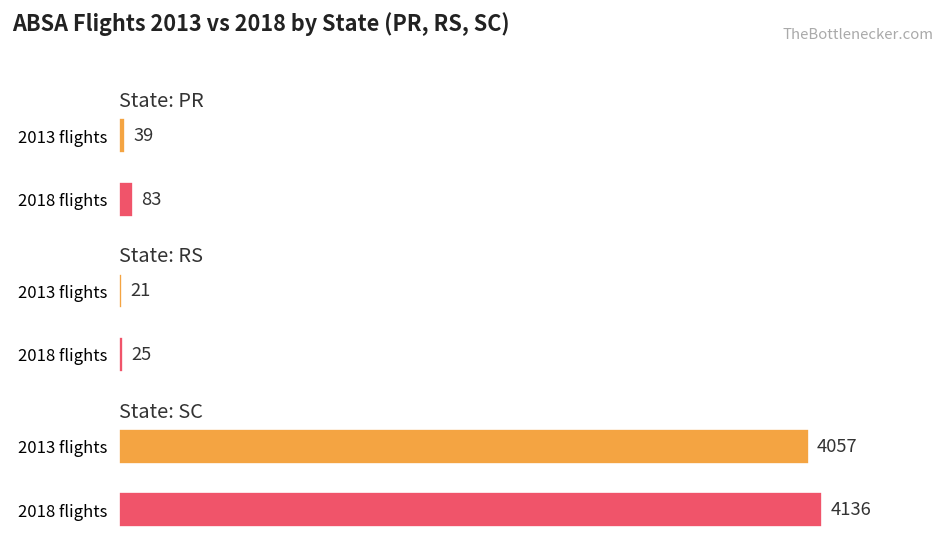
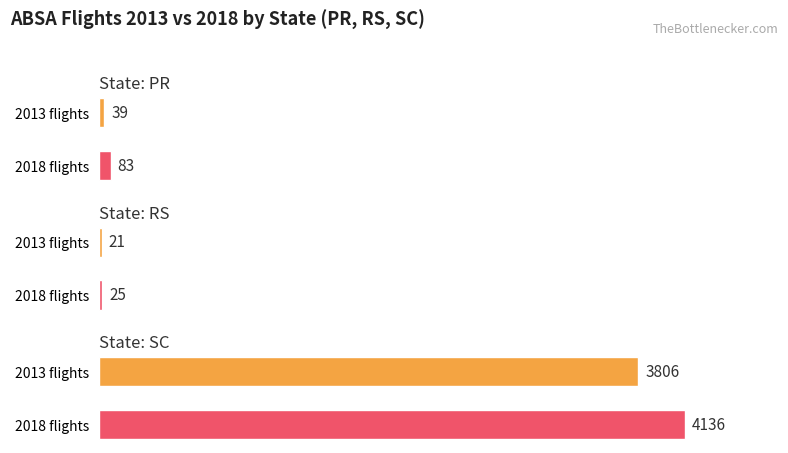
State: SC, 2013 flights: 4057 -> 3806
